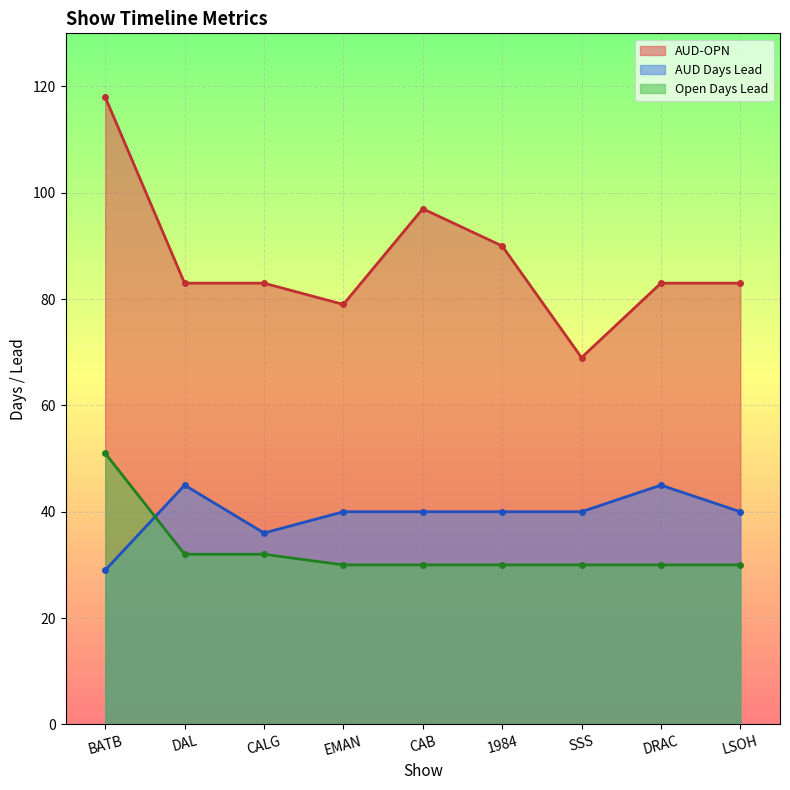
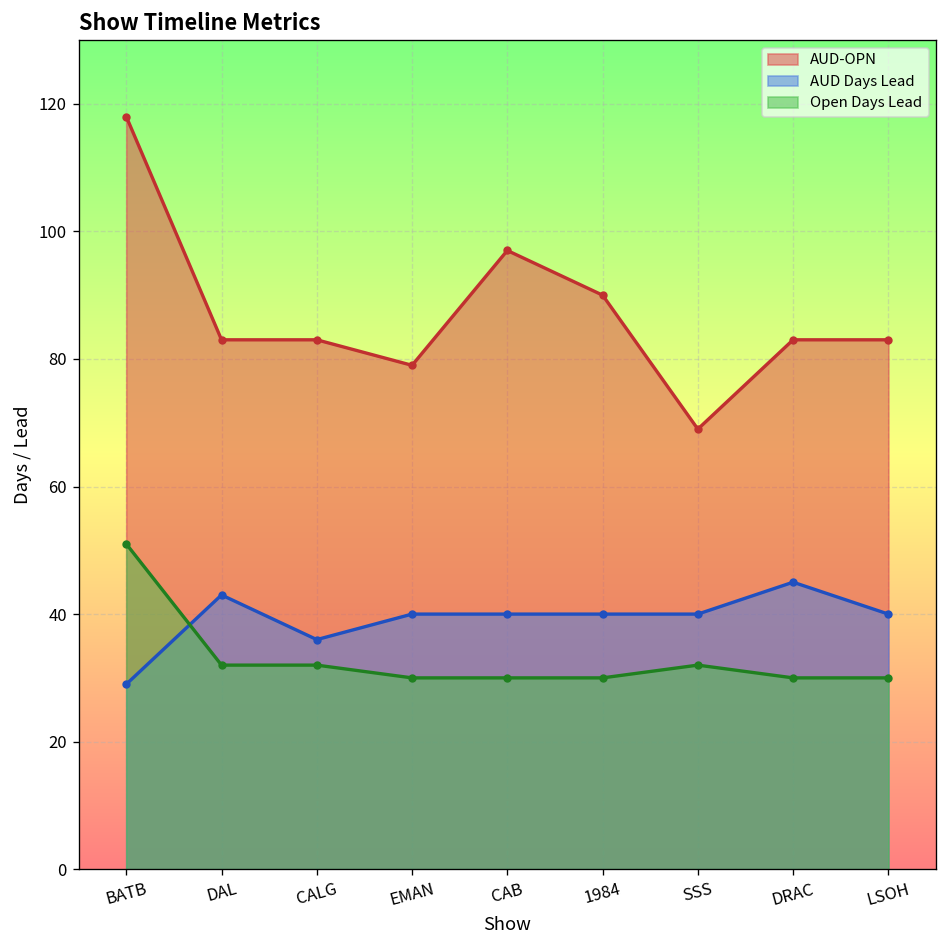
AUD Days Lead, DAL: 45 -> 43
Open Days Lead, SSS: 30 -> 32
